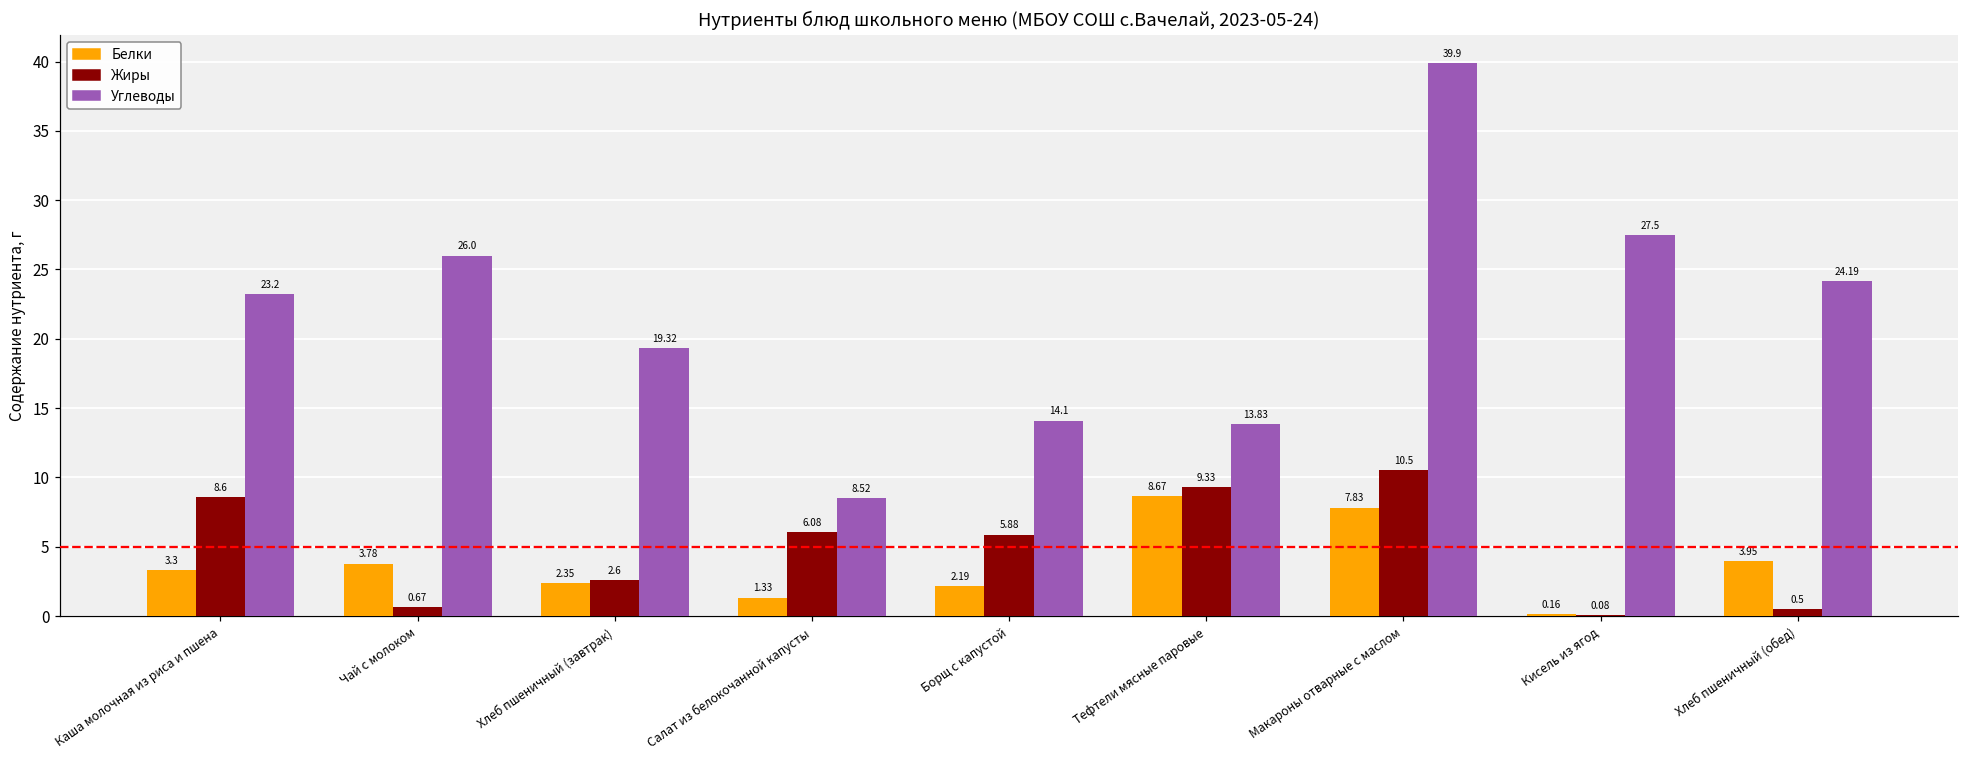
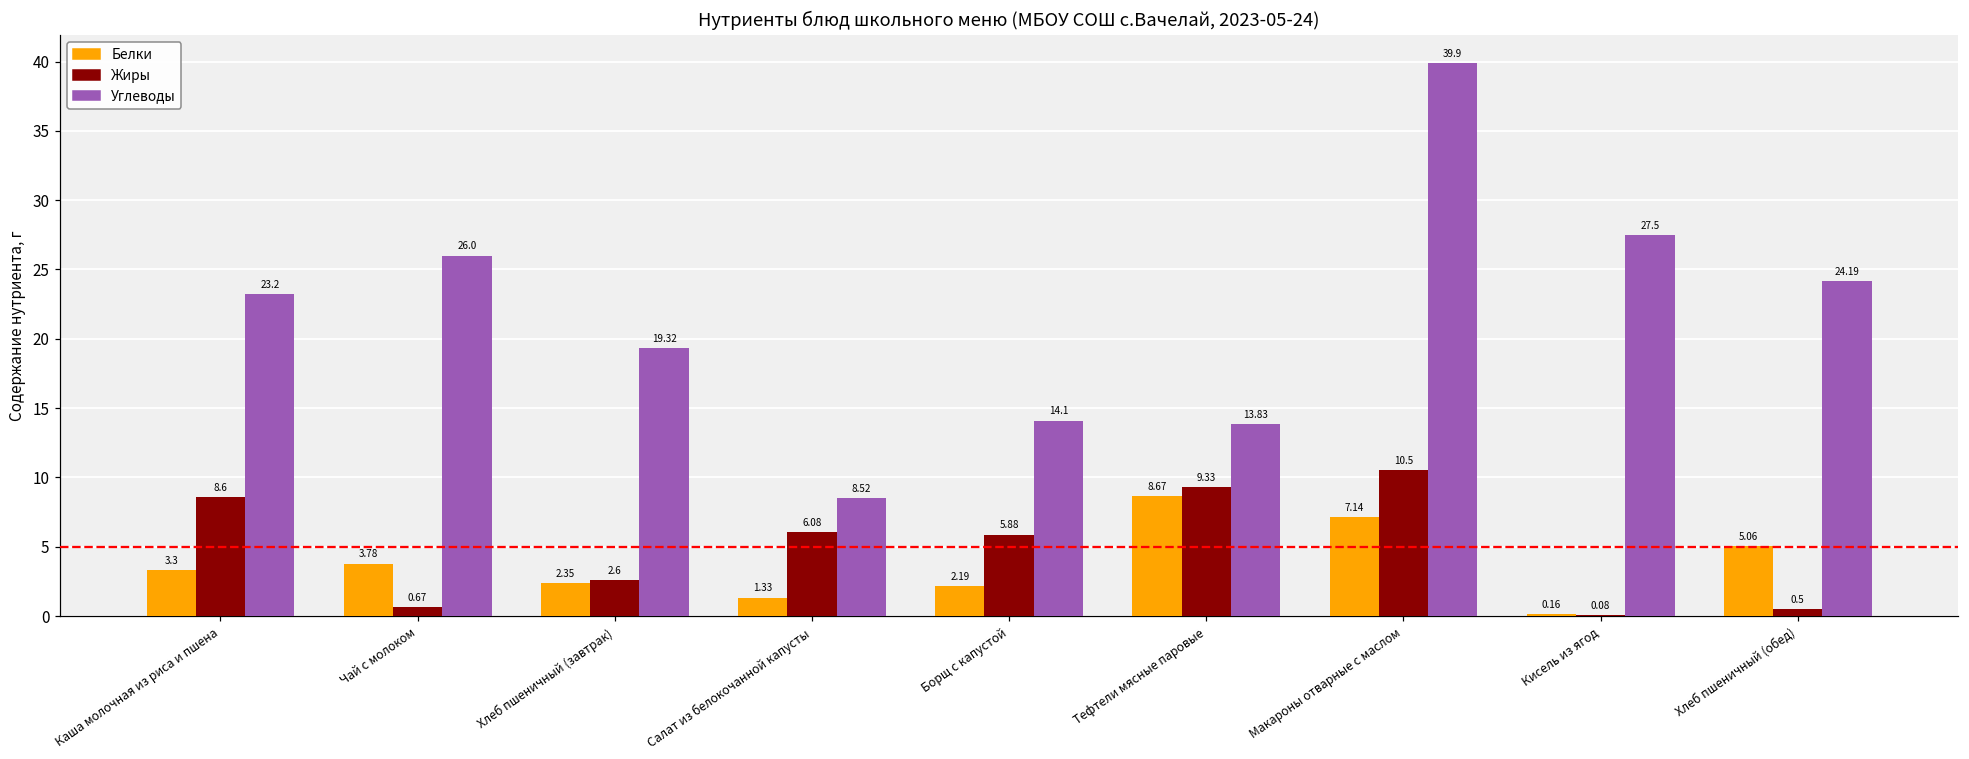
Белки, Макароны отварные с маслом: 7.83 -> 7.14
Белки, Хлеб пшеничный (обед): 3.95 -> 5.06
